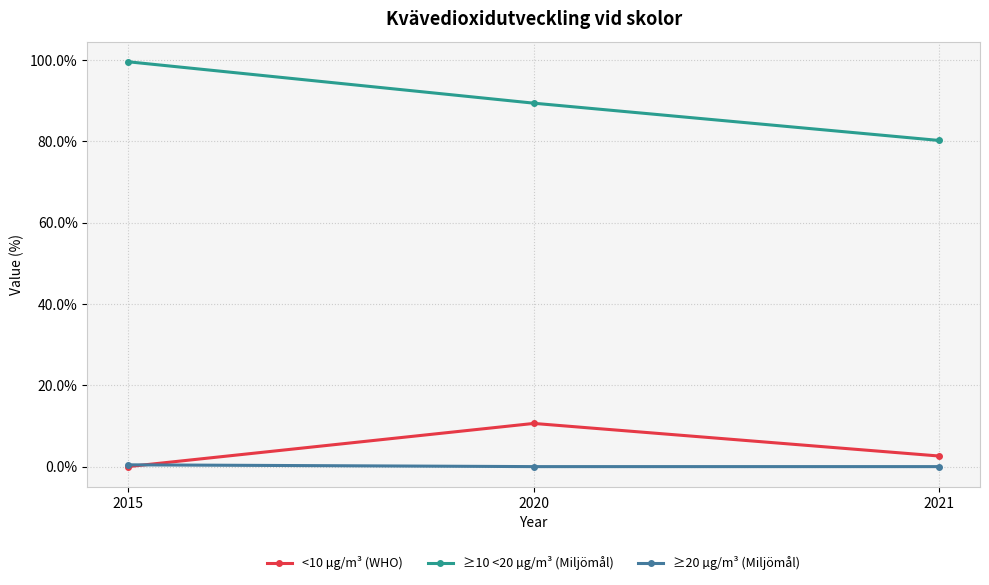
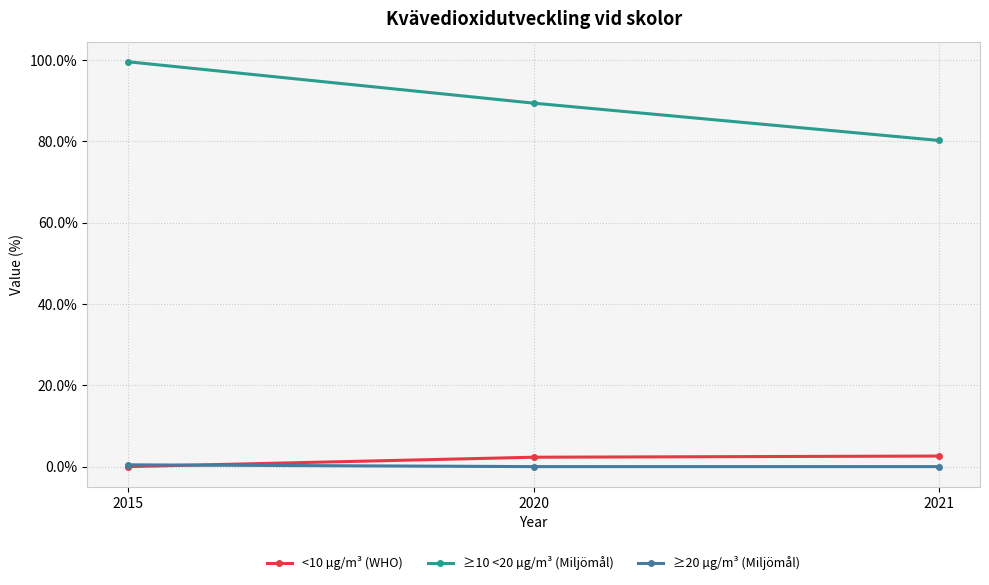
<10 µg/m³ (WHO), 2020: 11% -> 2%
